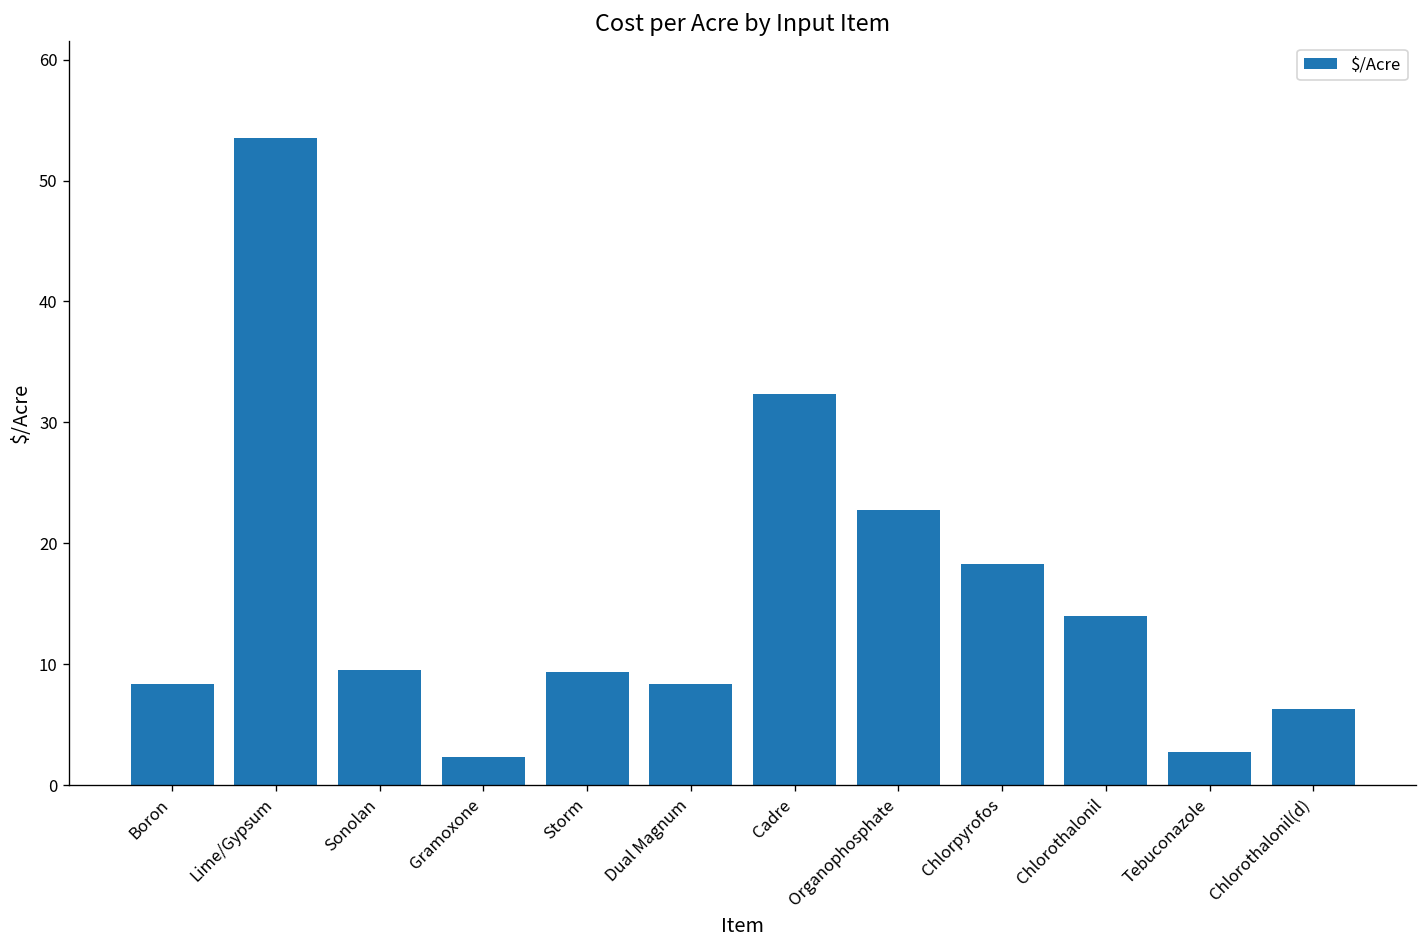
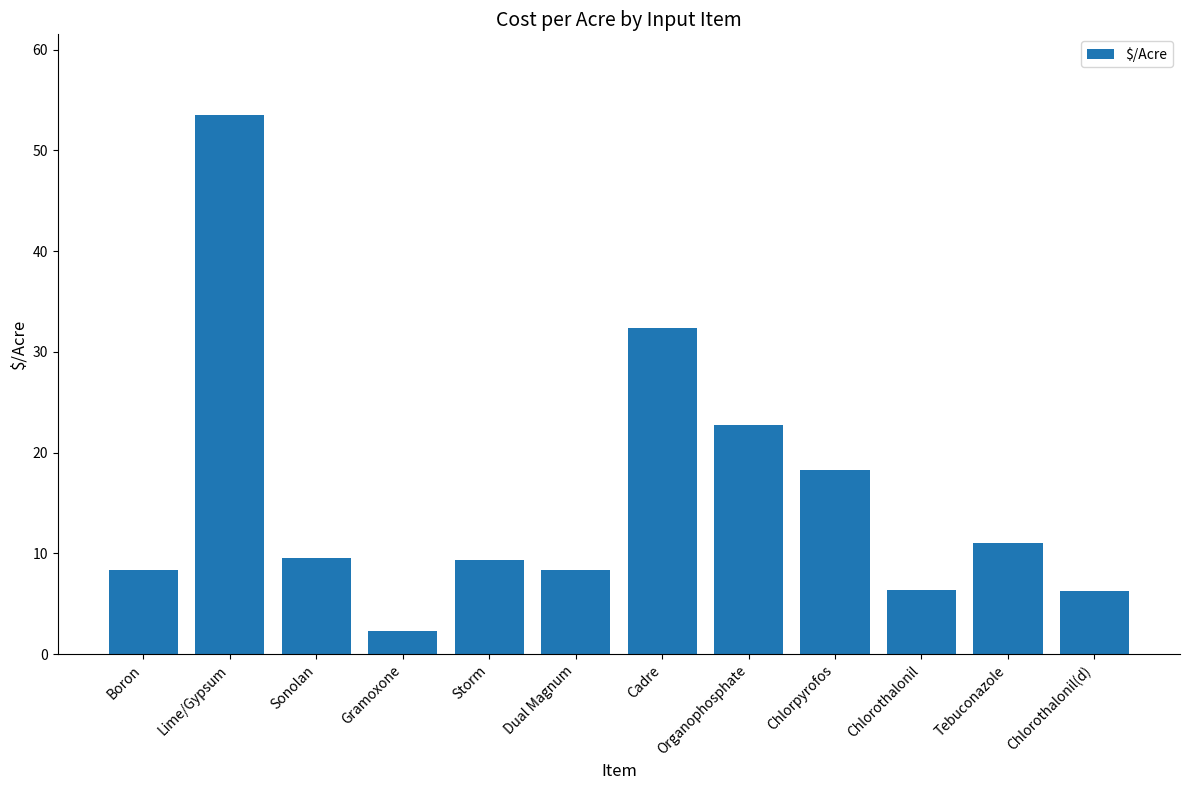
Chlorothalonil: 14.0 -> 6.4
Tebuconazole: 2.7 -> 11.0
